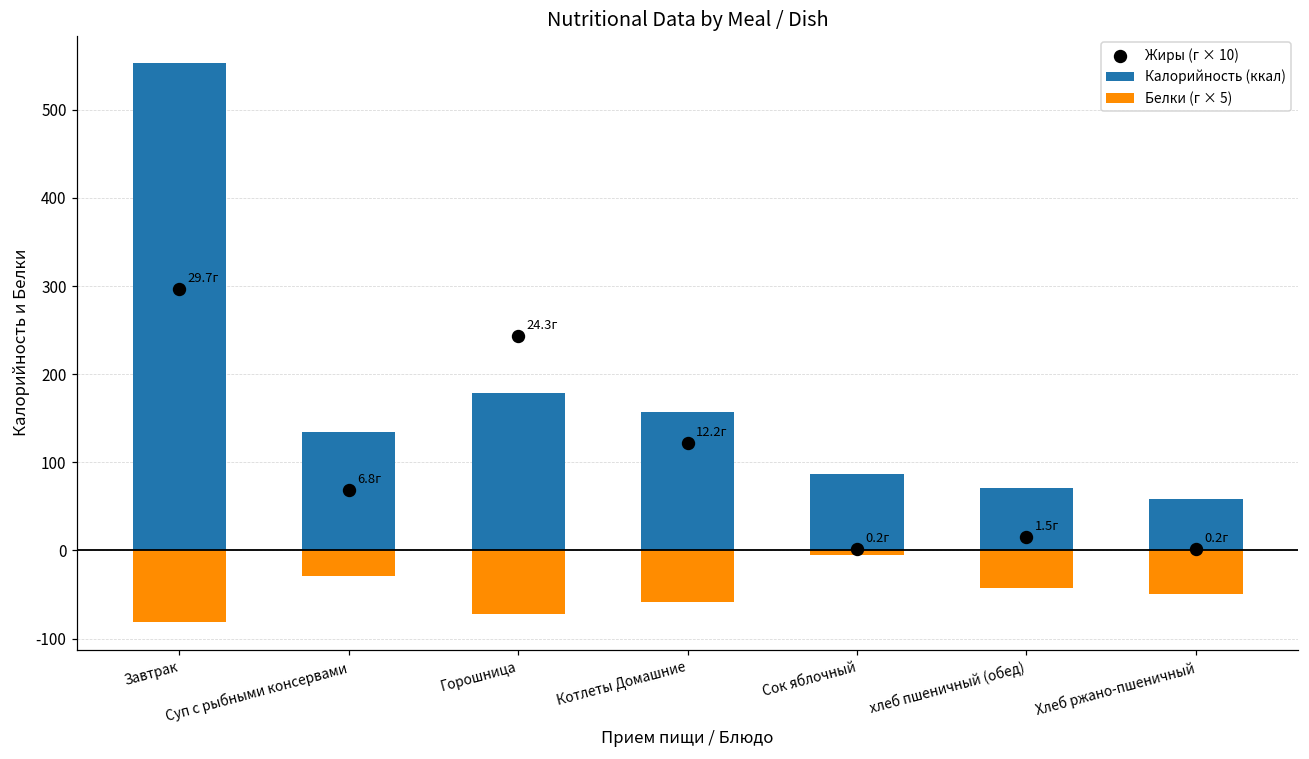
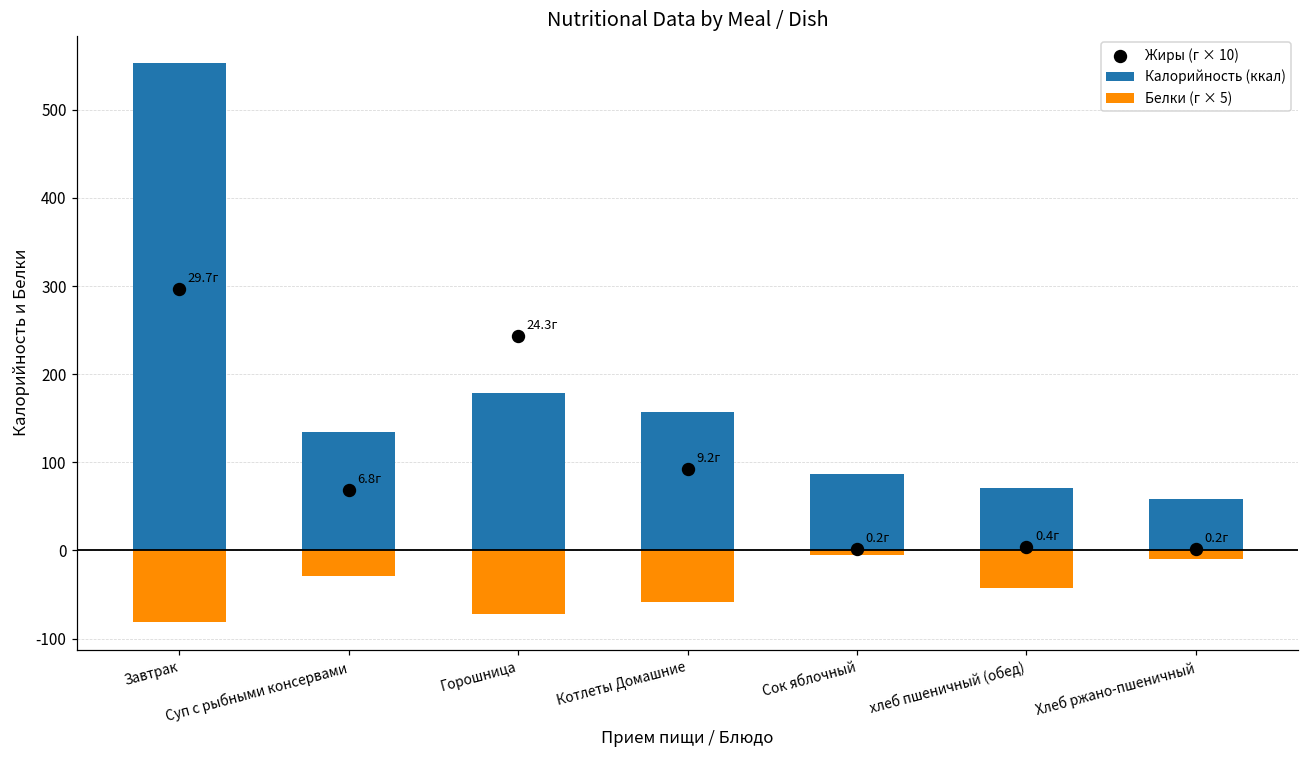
Жиры (г × 10), Котлеты Домашние: 12.2г -> 9.2г
Жиры (г × 10), хлеб пшеничный (обед): 1.5г -> 0.4г
Белки (г × 5), Хлеб ржано-пшеничный: -50 -> -10
